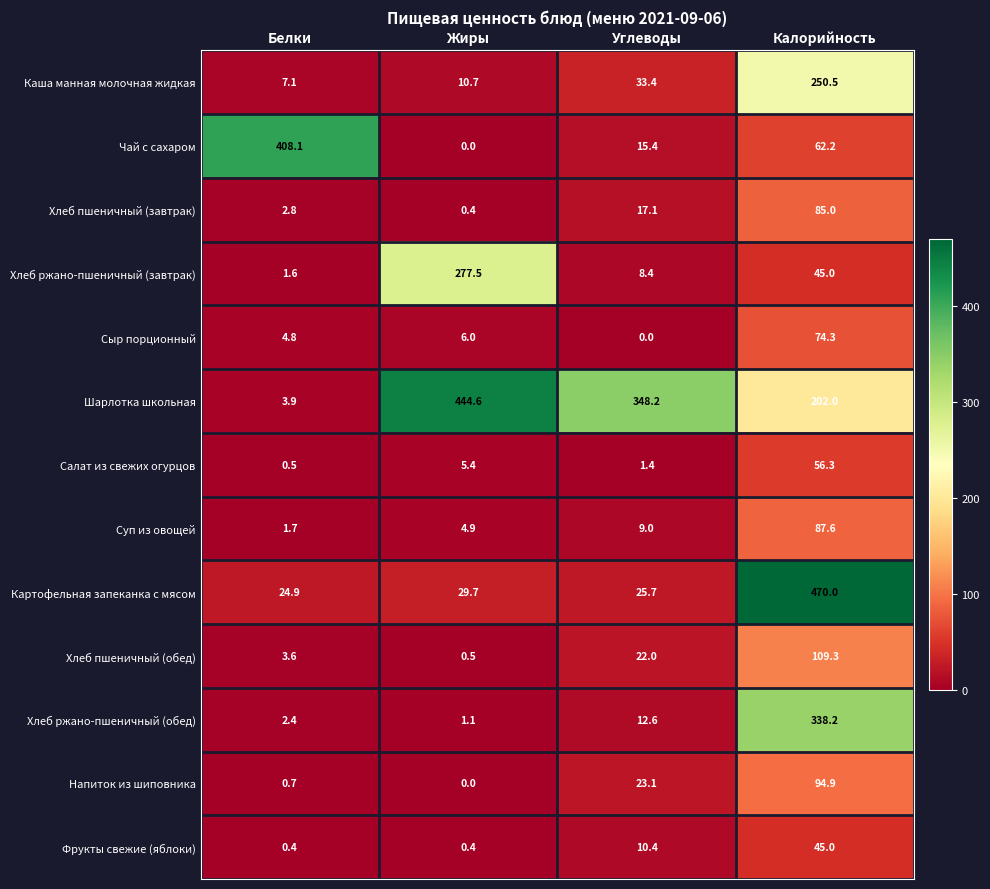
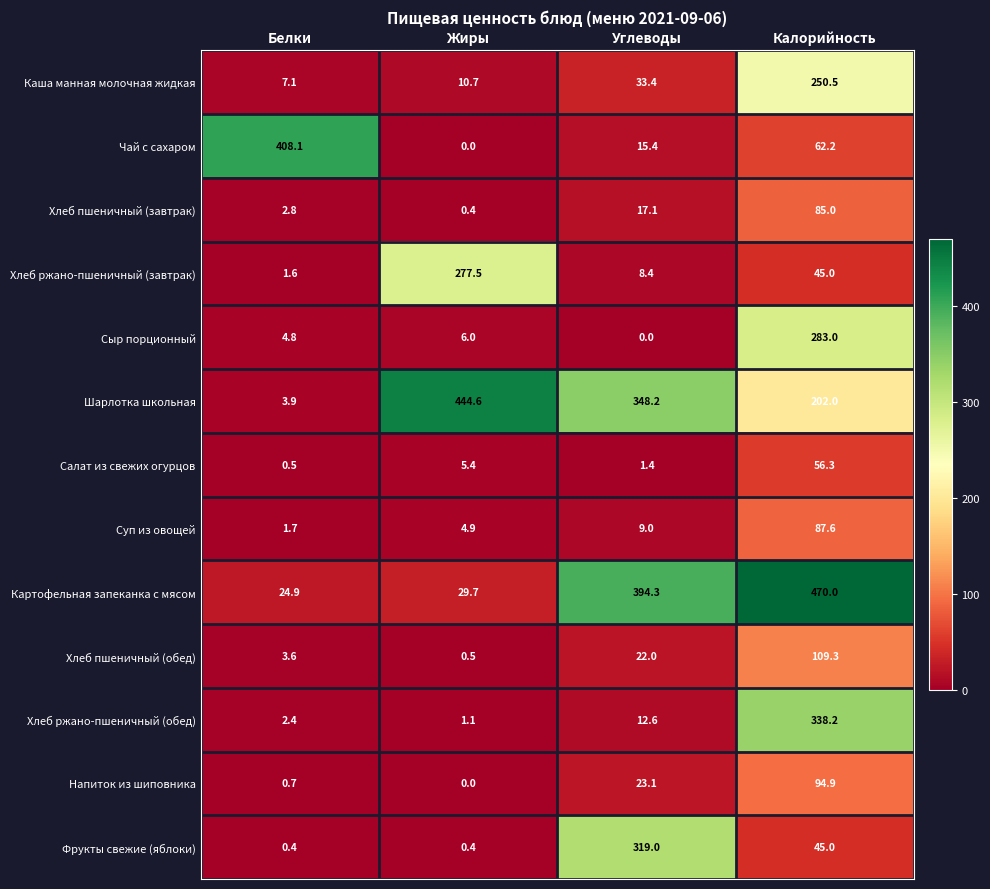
Сыр порционный, Калорийность: 74.3 -> 283.0
Картофельная запеканка с мясом, Углеводы: 25.7 -> 394.3
Фрукты свежие (яблоки), Углеводы: 10.4 -> 319.0
